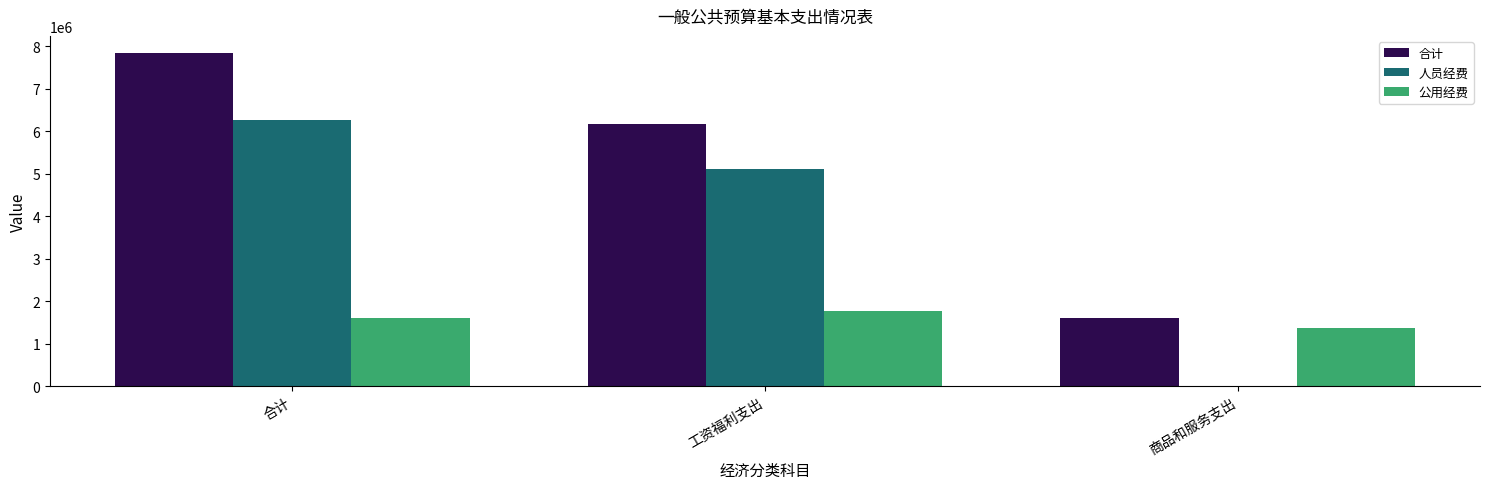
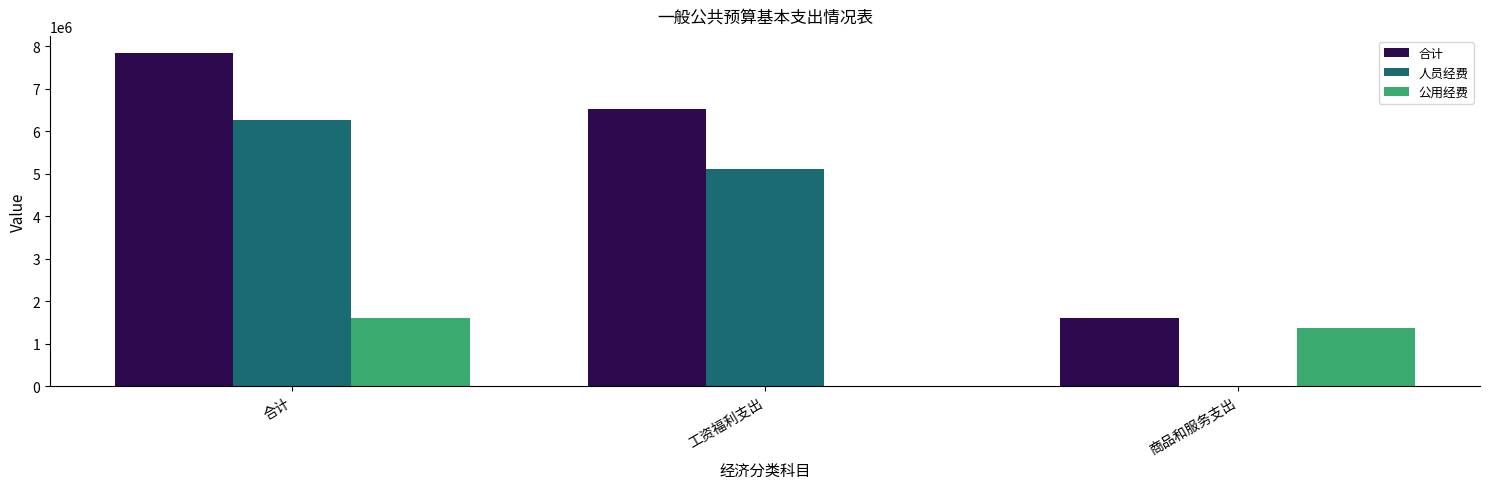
合计, 工资福利支出: 6200000 -> 6500000
公用经费, 工资福利支出: 1800000 -> 0
